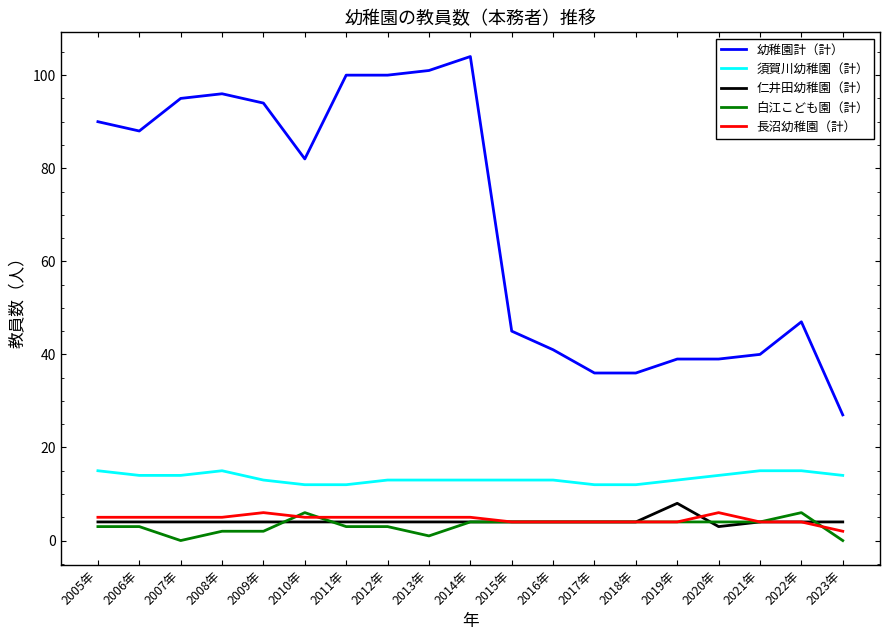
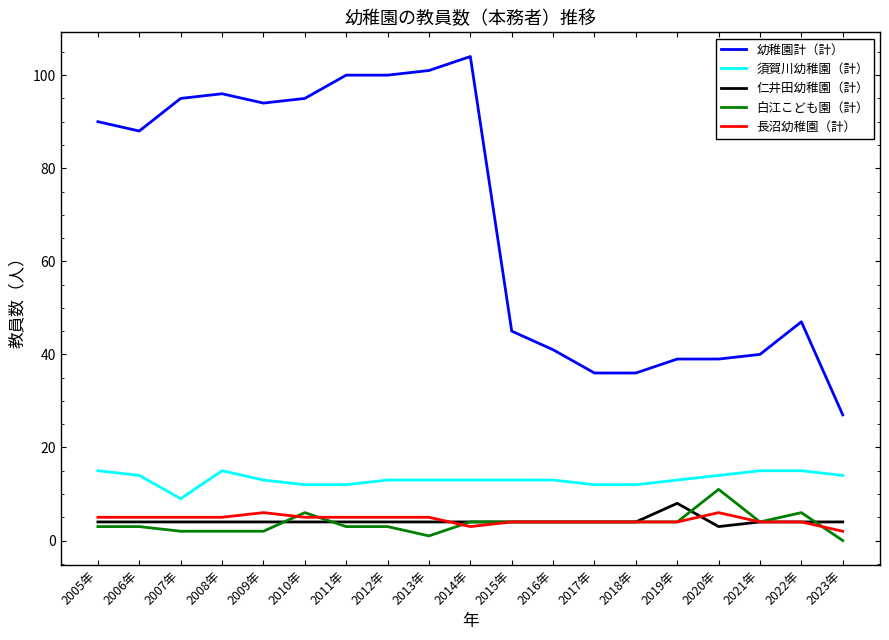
須賀川幼稚園（計）, 2007年: 14 -> 9
白江こども園（計）, 2007年: 0 -> 2
幼稚園計（計）, 2010年: 82 -> 95
長沼幼稚園（計）, 2014年: 5 -> 3
白江こども園（計）, 2020年: 4 -> 11
